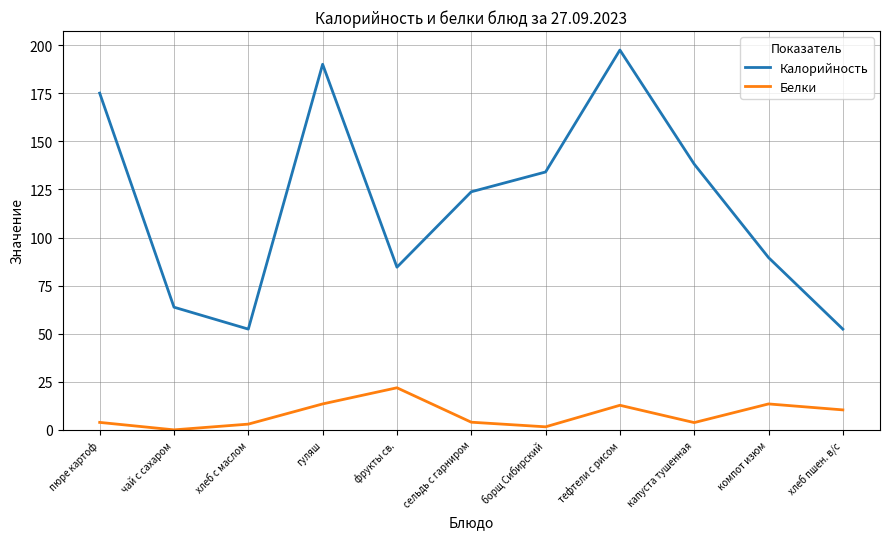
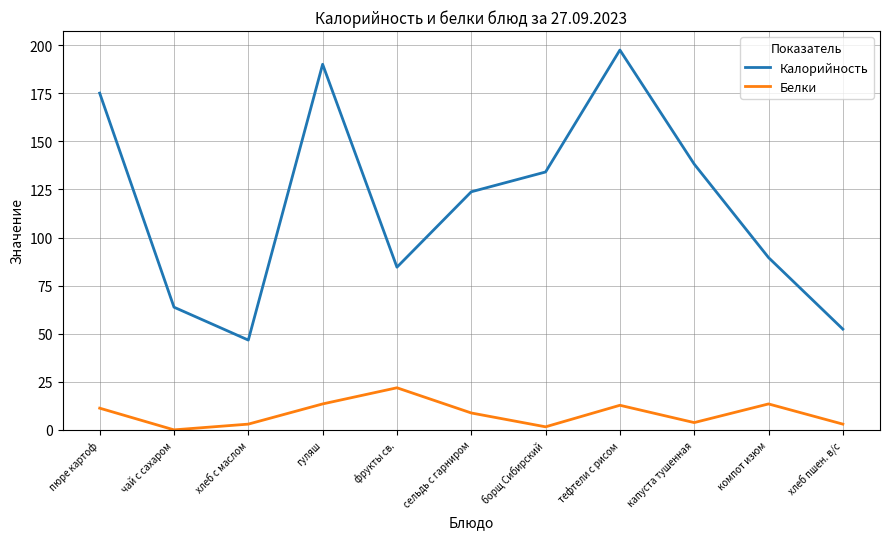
Белки, пюре картоф: 4 -> 11
Калорийность, хлеб с маслом: 52 -> 47
Белки, сельдь с гарниром: 4 -> 9
Белки, хлеб пшен. в/с: 10 -> 3
